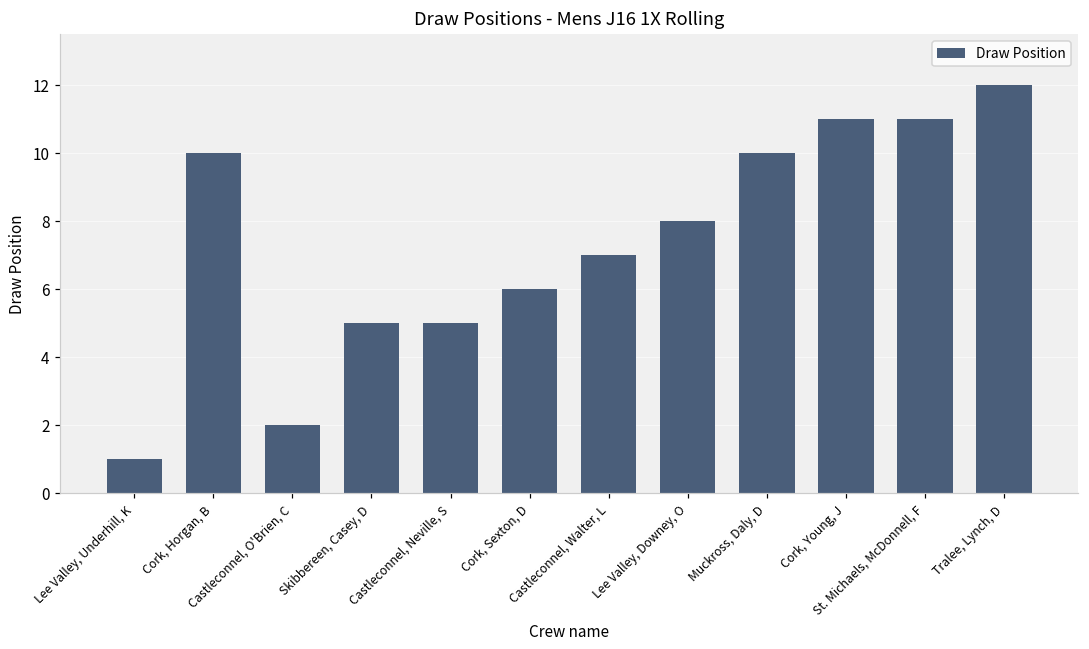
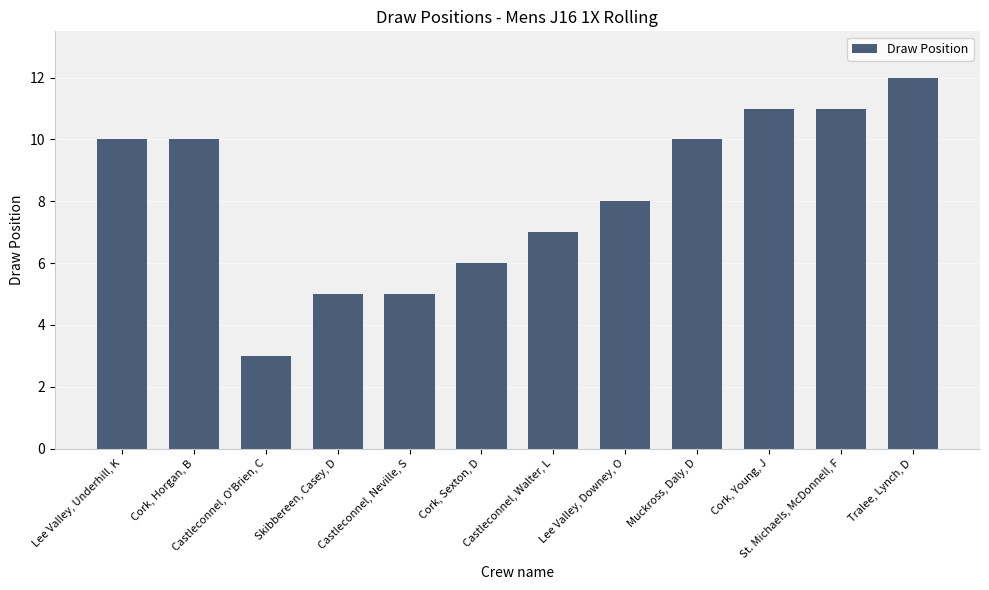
Lee Valley, Underhill, K: 1 -> 10
Castleconnel, O'Brien, C: 2 -> 3
